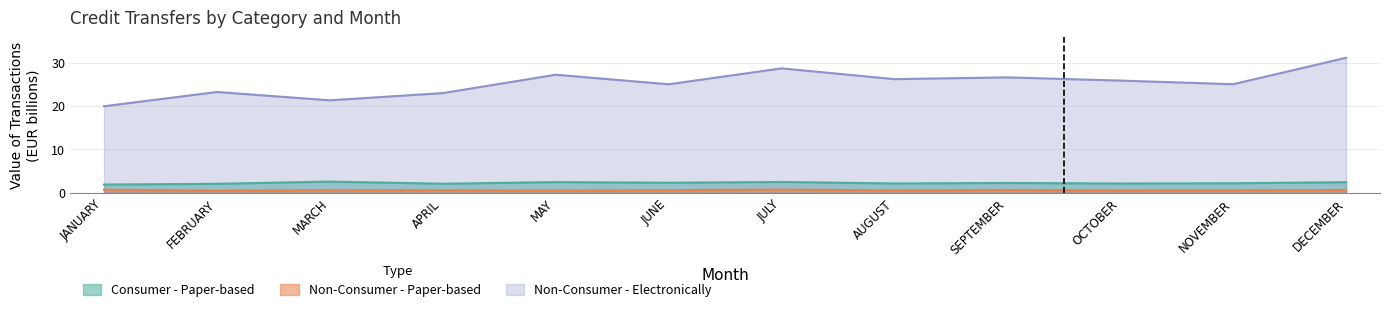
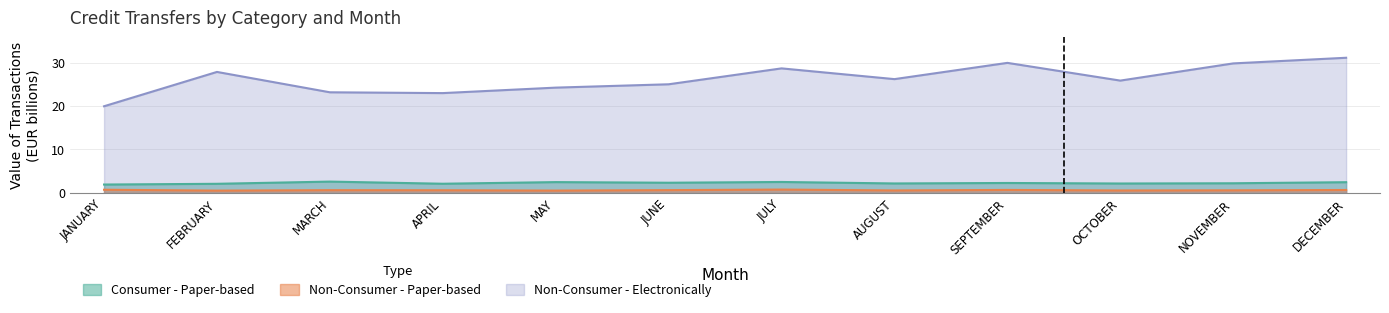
Non-Consumer - Electronically, FEBRUARY: 23 -> 28
Non-Consumer - Electronically, MARCH: 21 -> 23
Non-Consumer - Electronically, MAY: 27 -> 24
Non-Consumer - Electronically, SEPTEMBER: 27 -> 30
Non-Consumer - Electronically, NOVEMBER: 25 -> 30
